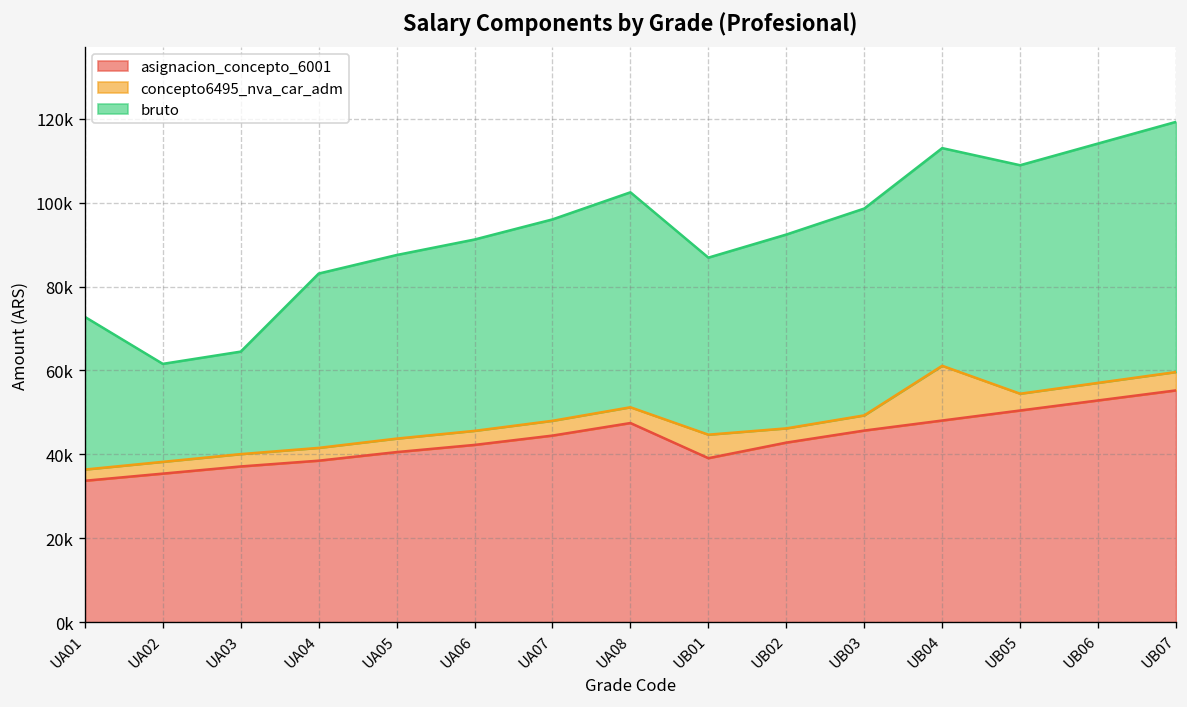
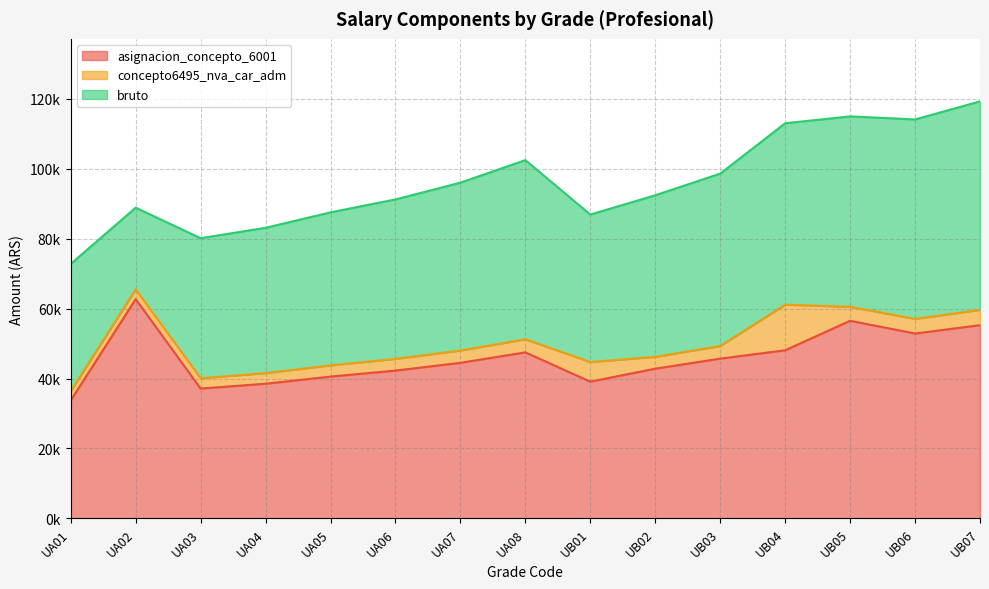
asignacion_concepto_6001, UA02: 35000 -> 63000
bruto, UA03: 24000 -> 40000
asignacion_concepto_6001, UB05: 50000 -> 57000
